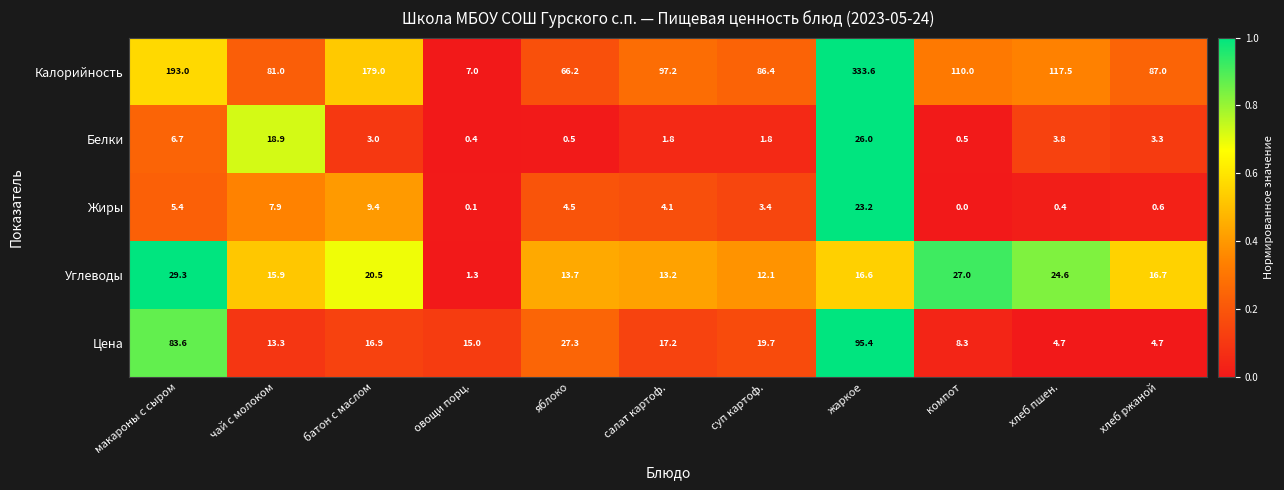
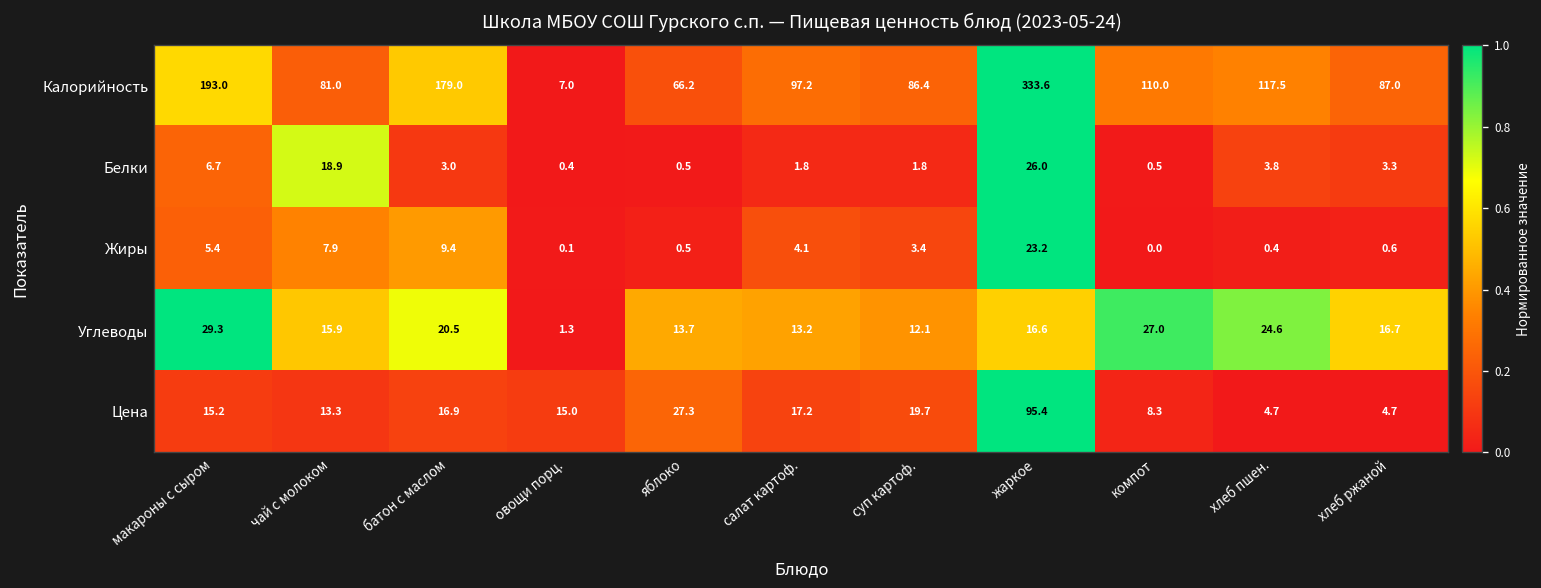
Жиры, яблоко: 4.5 -> 0.5
Цена, макароны с сыром: 83.6 -> 15.2
